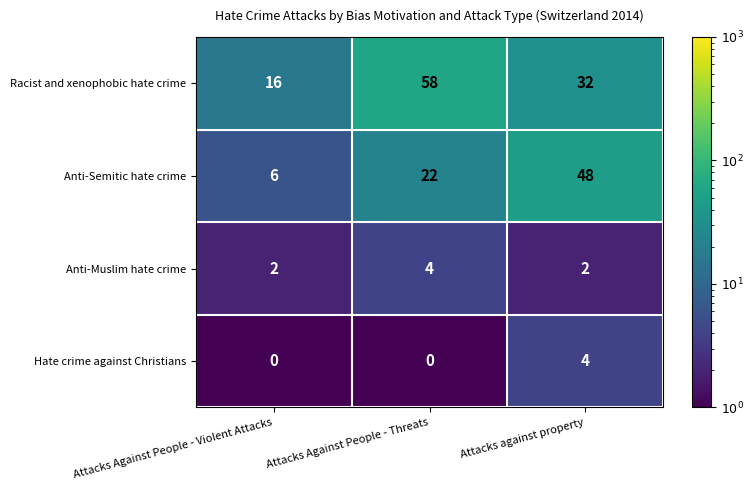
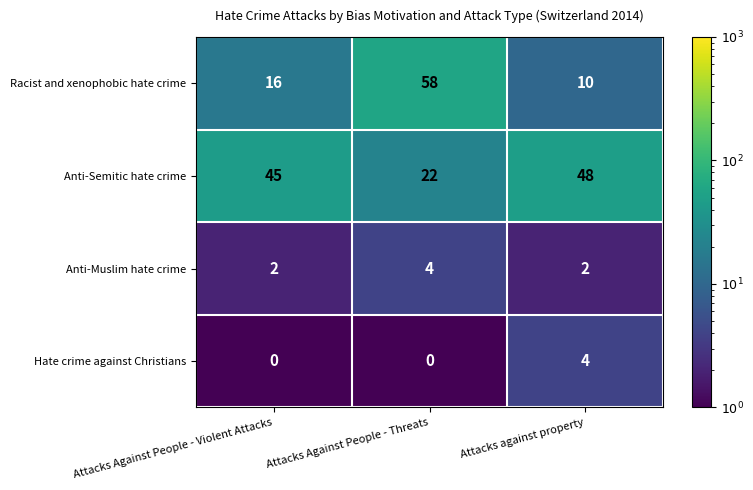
Racist and xenophobic hate crime, Attacks against property: 32 -> 10
Anti-Semitic hate crime, Attacks Against People - Violent Attacks: 6 -> 45
